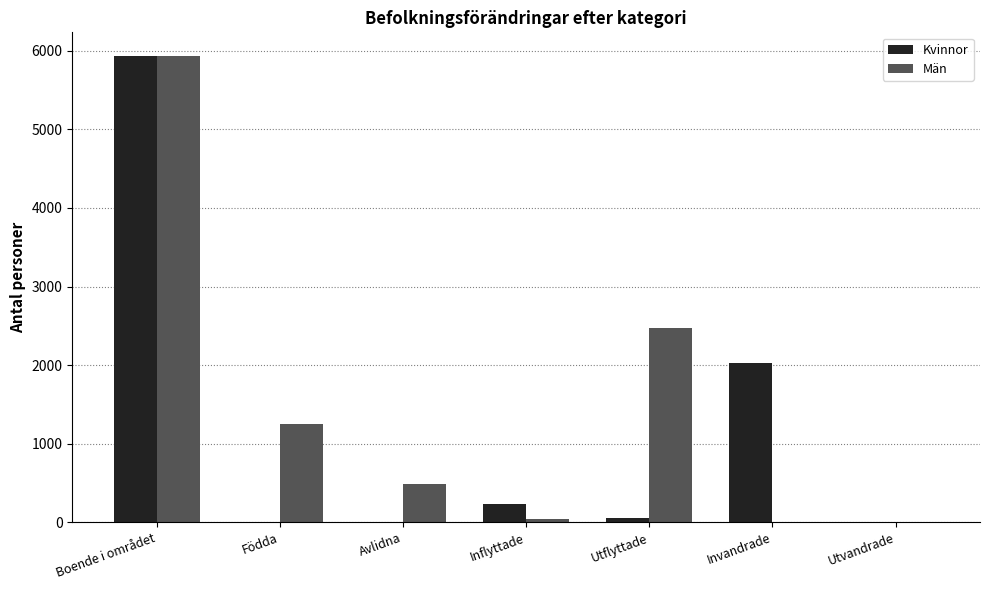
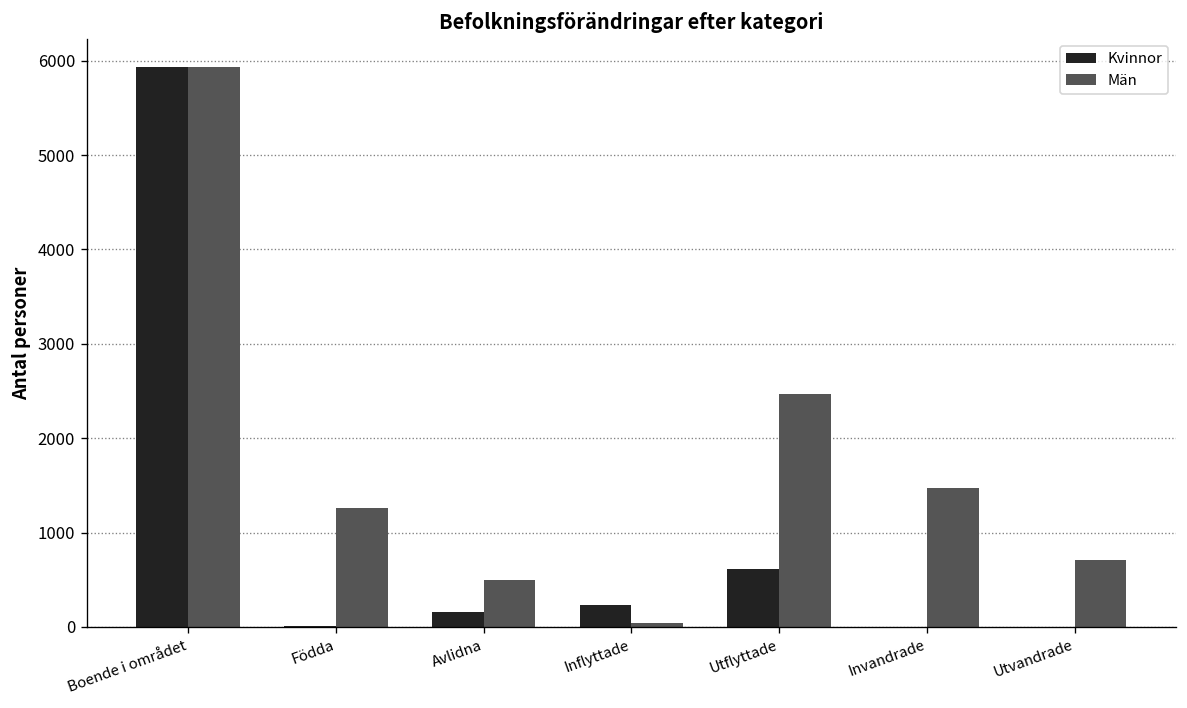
Kvinnor, Avlidna: 0 -> 200
Kvinnor, Utflyttade: 100 -> 600
Kvinnor, Invandrade: 2000 -> 0
Män, Invandrade: 0 -> 1500
Män, Utvandrade: 0 -> 700
